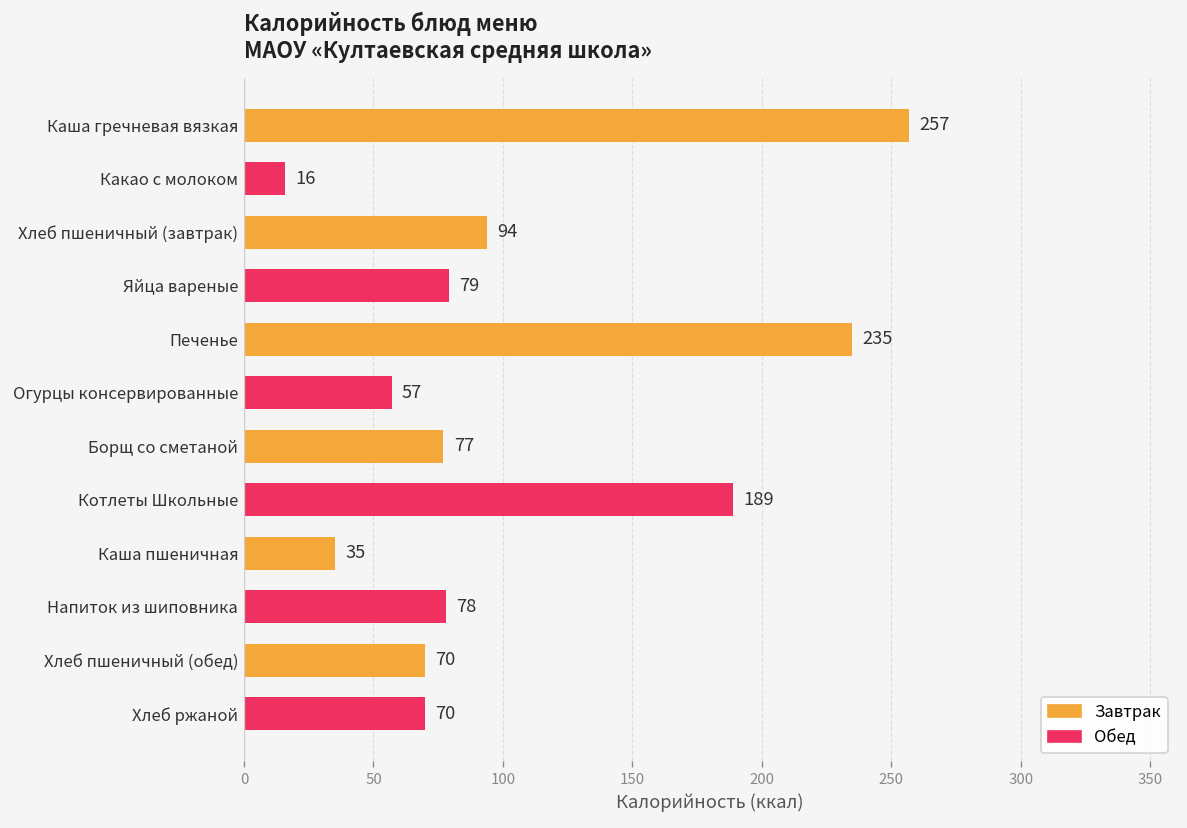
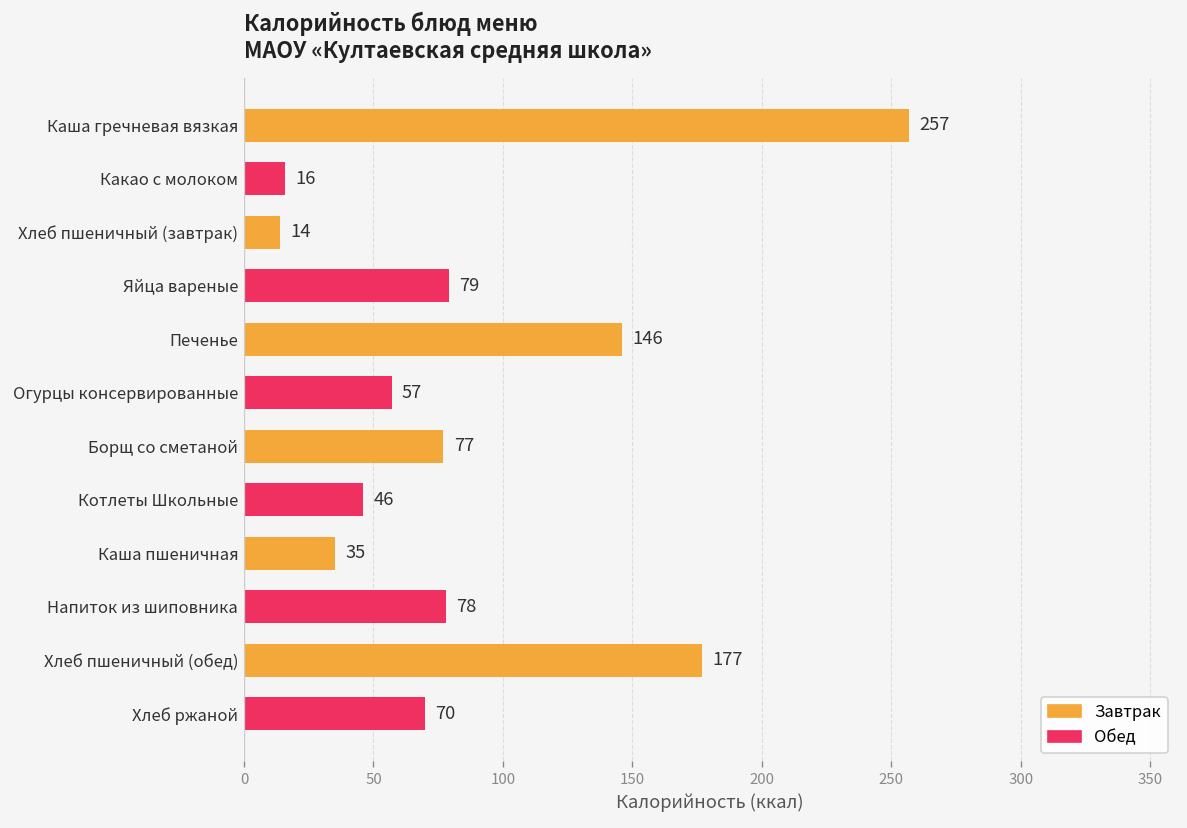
Хлеб пшеничный (завтрак): 94 -> 14
Печенье: 235 -> 146
Котлеты Школьные: 189 -> 46
Хлеб пшеничный (обед): 70 -> 177
